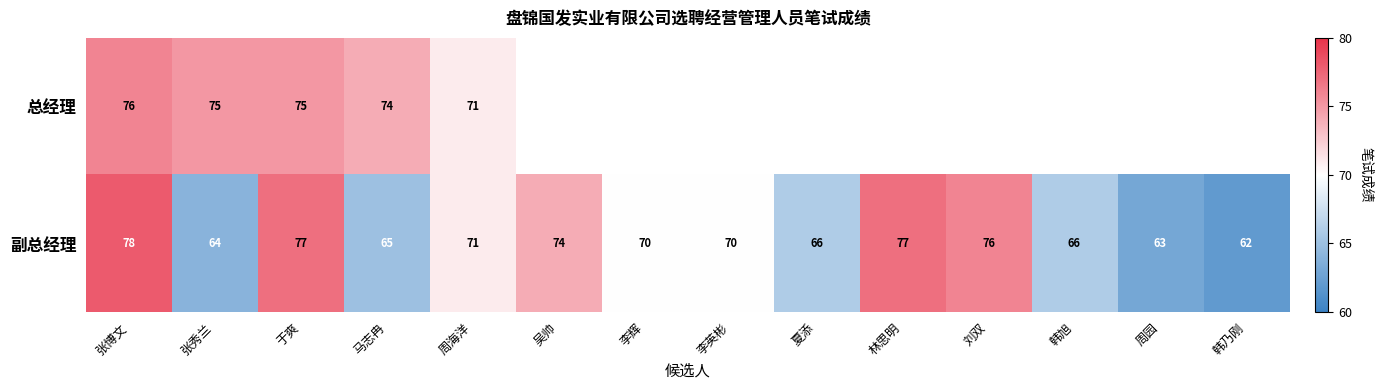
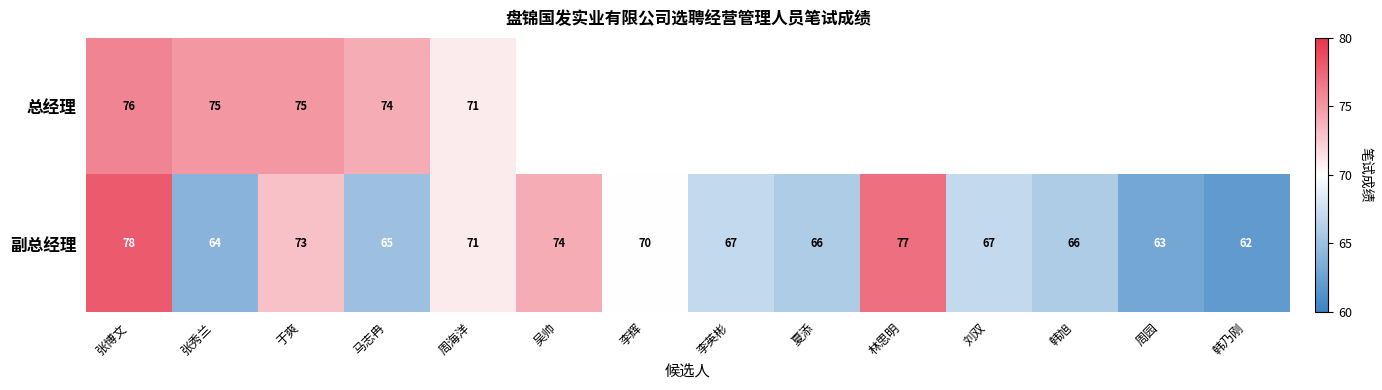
副总经理, 于爽: 77 -> 73
副总经理, 李英彬: 70 -> 67
副总经理, 刘双: 76 -> 67
